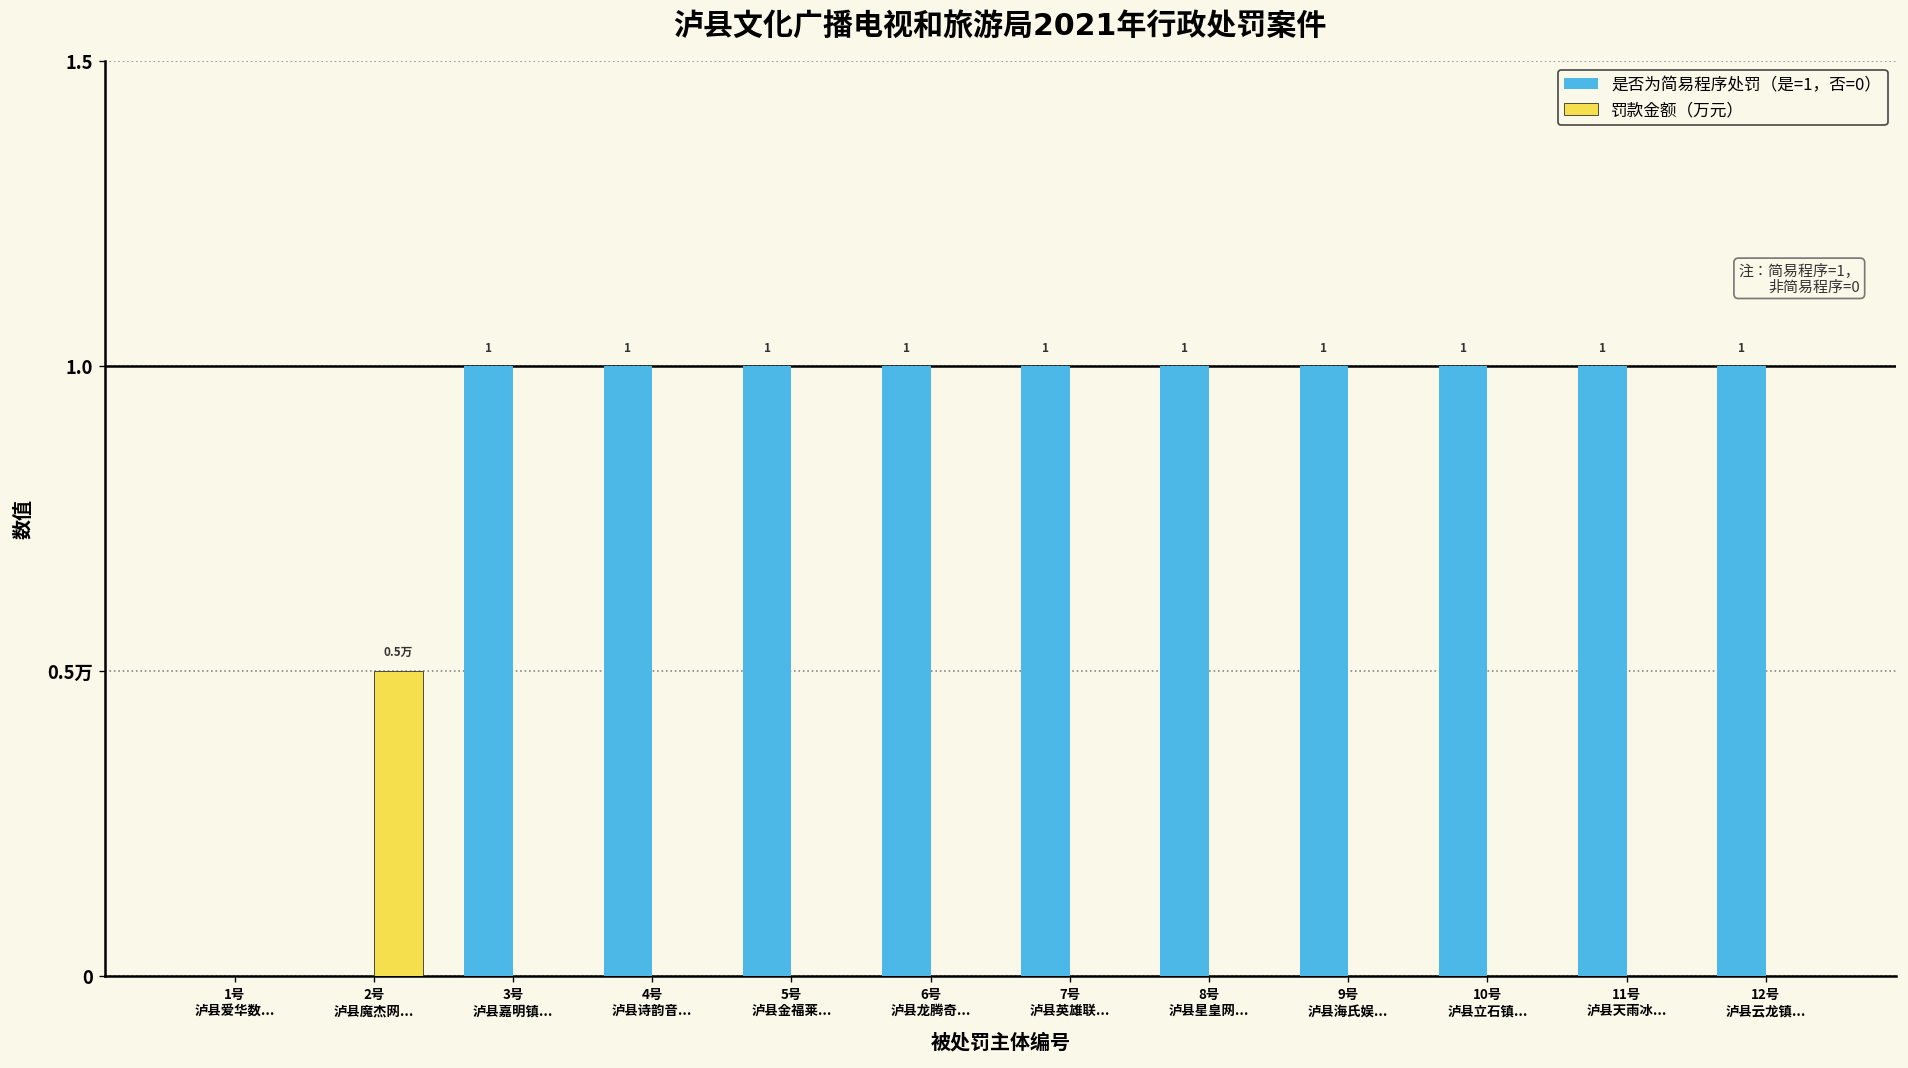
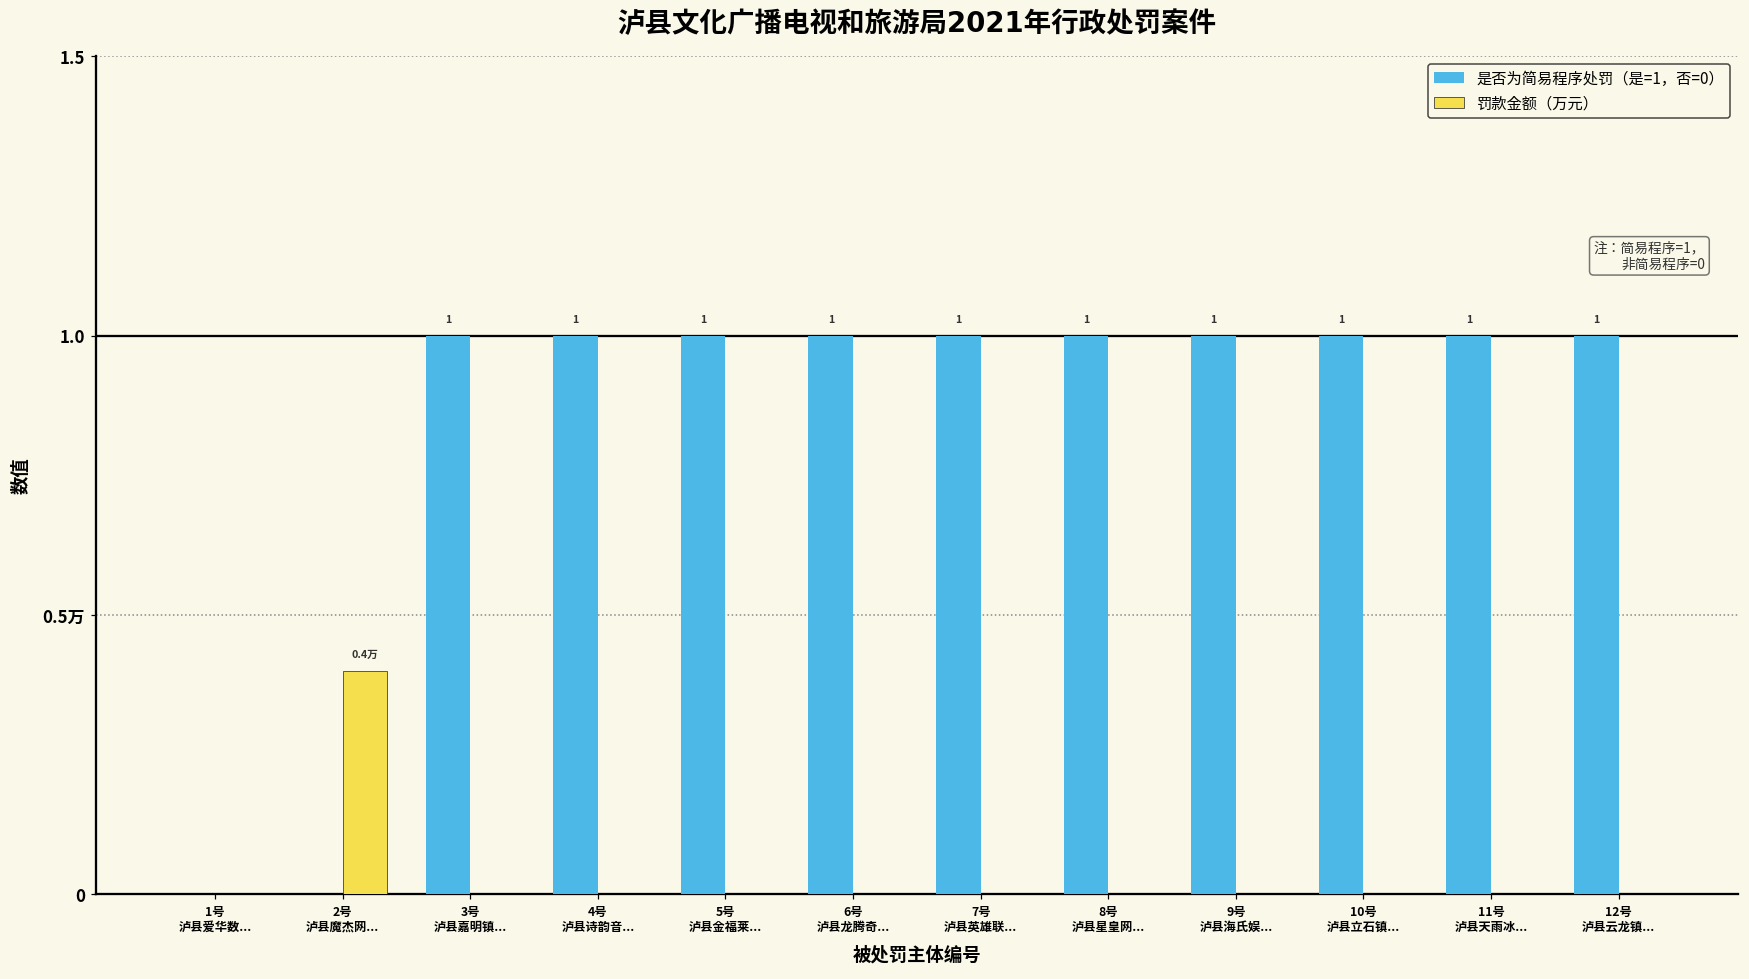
罚款金额（万元）, 2号 泸县魔杰网...: 0.5万 -> 0.4万
